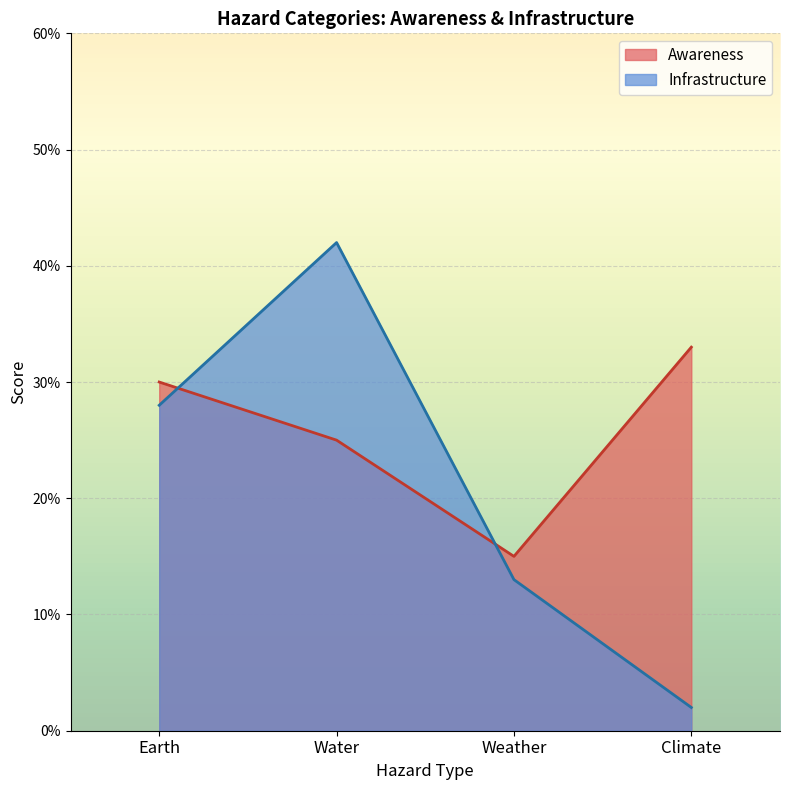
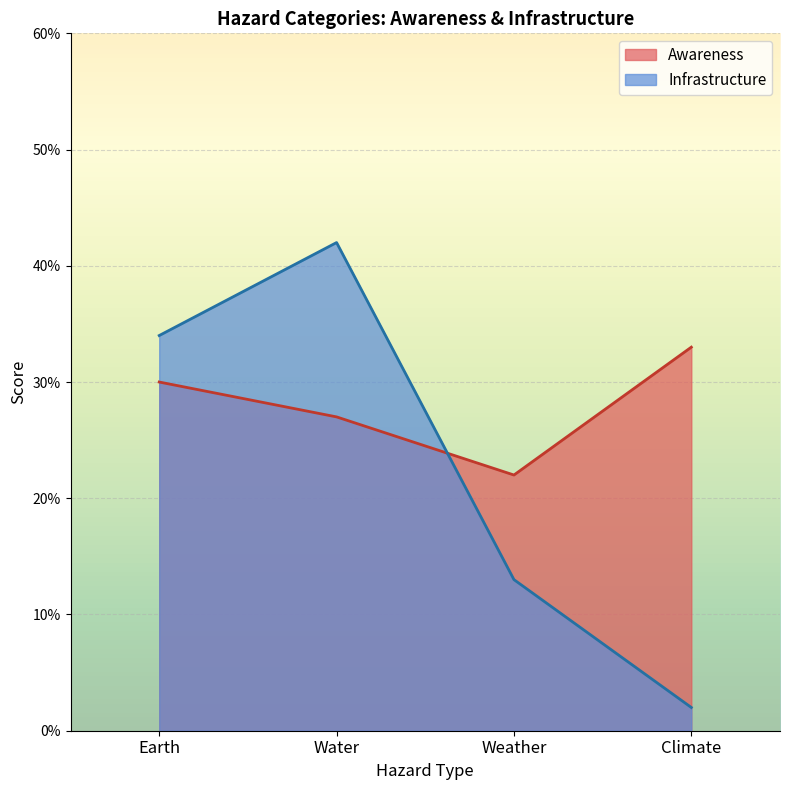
Infrastructure, Earth: 28.0% -> 34.0%
Awareness, Water: 25.0% -> 27.0%
Awareness, Weather: 15.0% -> 22.0%
